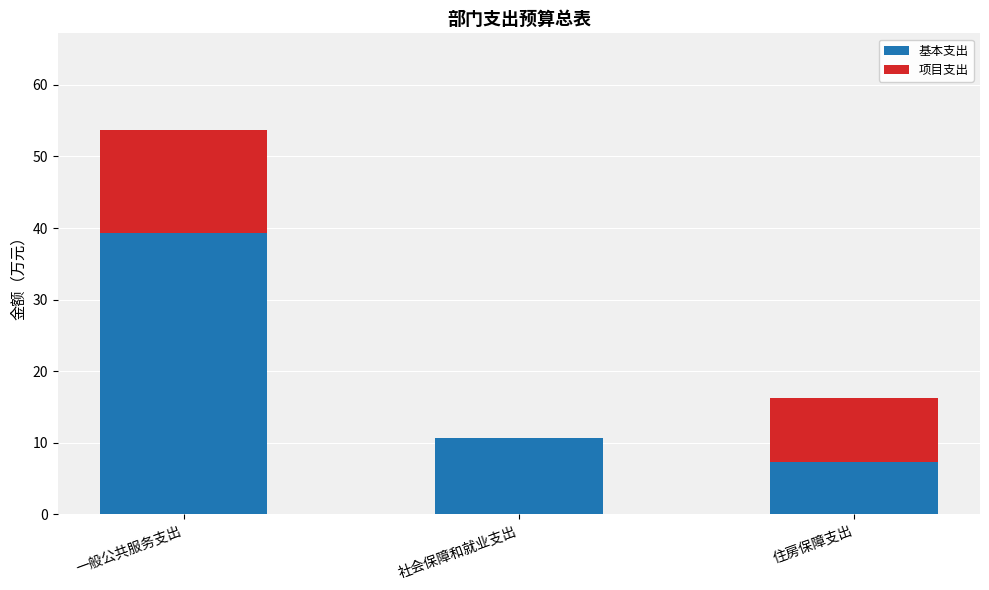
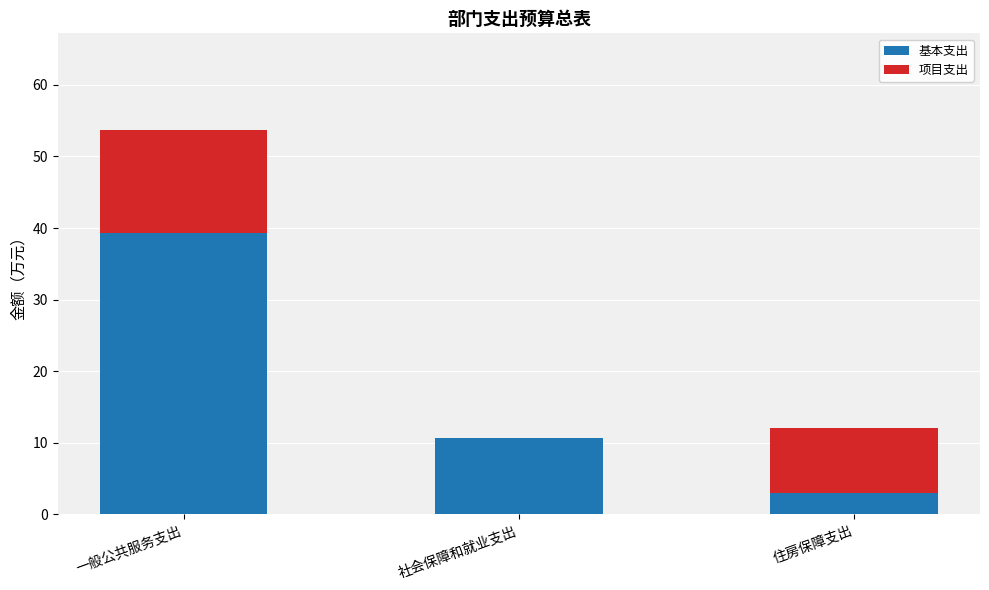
基本支出, 住房保障支出: 7 -> 3
